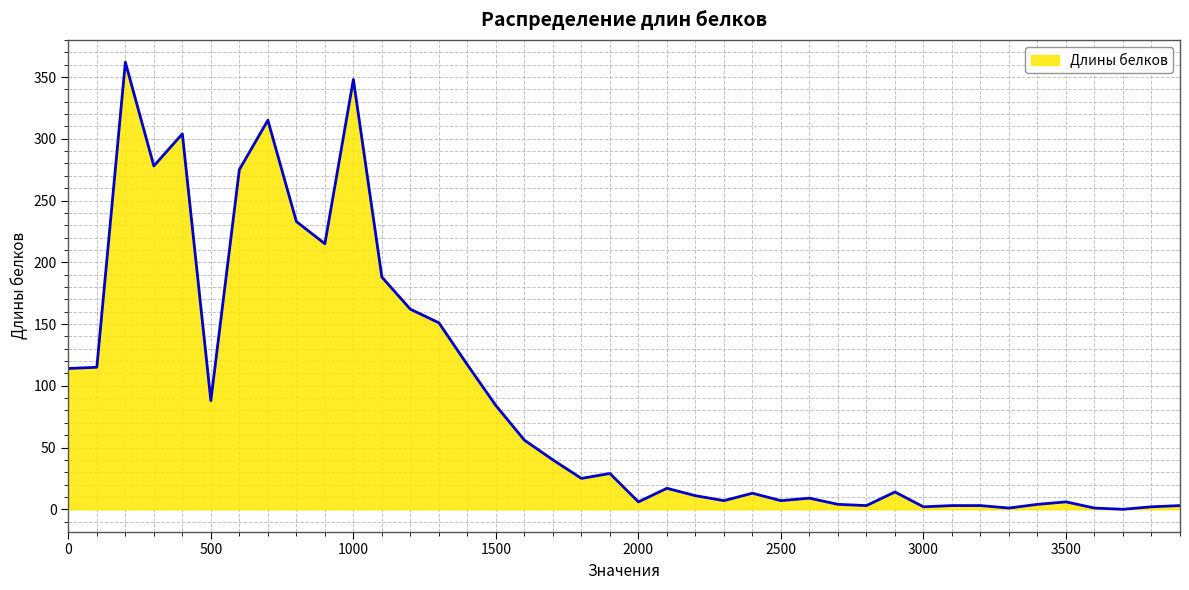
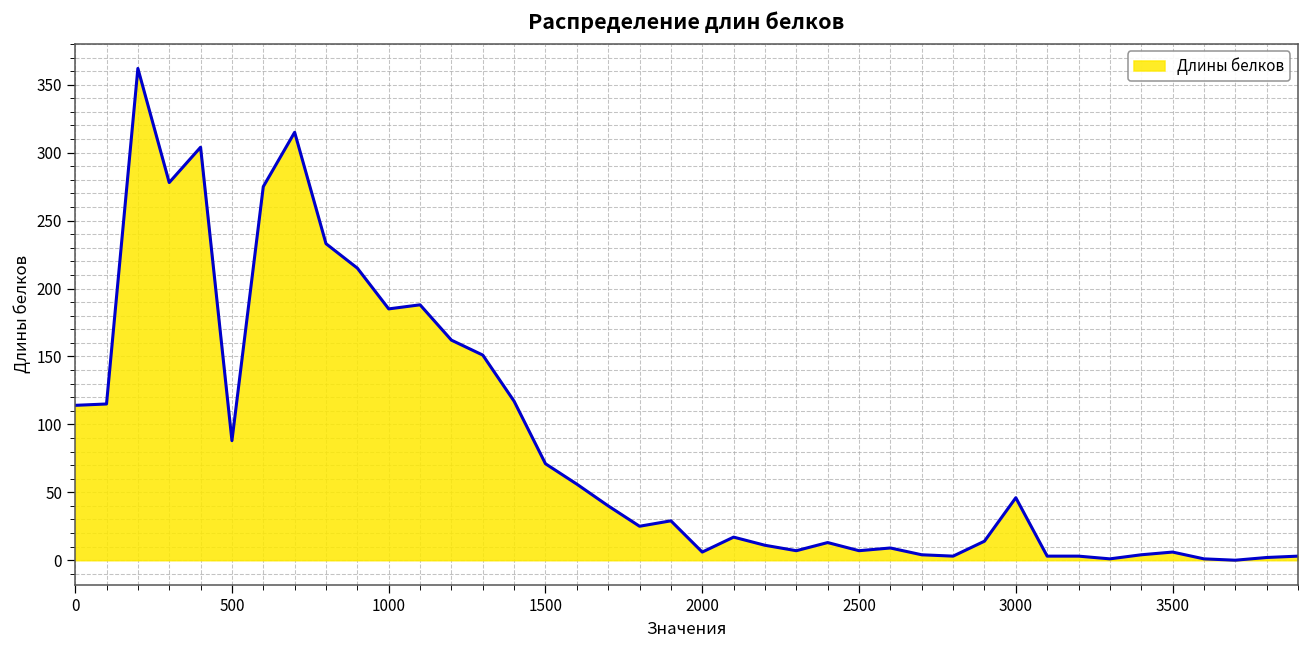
1000: 348 -> 185
1500: 84 -> 71
3000: 2 -> 46
